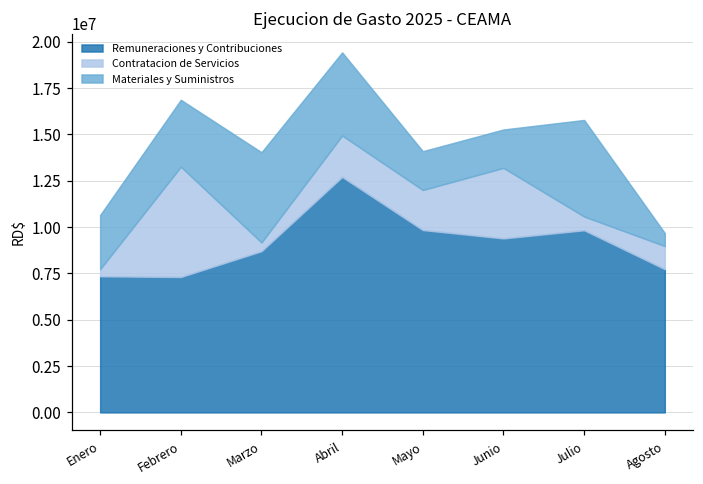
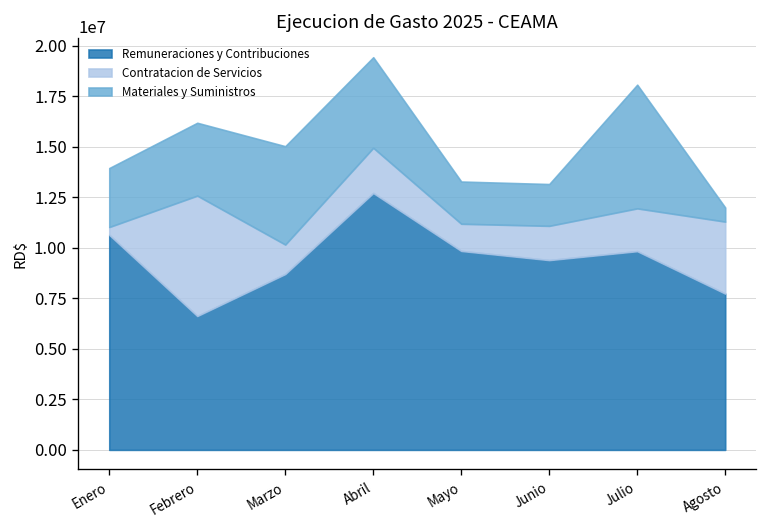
Remuneraciones y Contribuciones, Enero: 7300000 -> 10600000
Remuneraciones y Contribuciones, Febrero: 7300000 -> 6600000
Contratacion de Servicios, Marzo: 500000 -> 1500000
Contratacion de Servicios, Mayo: 2200000 -> 1300000
Contratacion de Servicios, Junio: 3800000 -> 1700000
Contratacion de Servicios, Julio: 700000 -> 2100000
Materiales y Suministros, Julio: 5200000 -> 6100000
Contratacion de Servicios, Agosto: 1200000 -> 3600000
